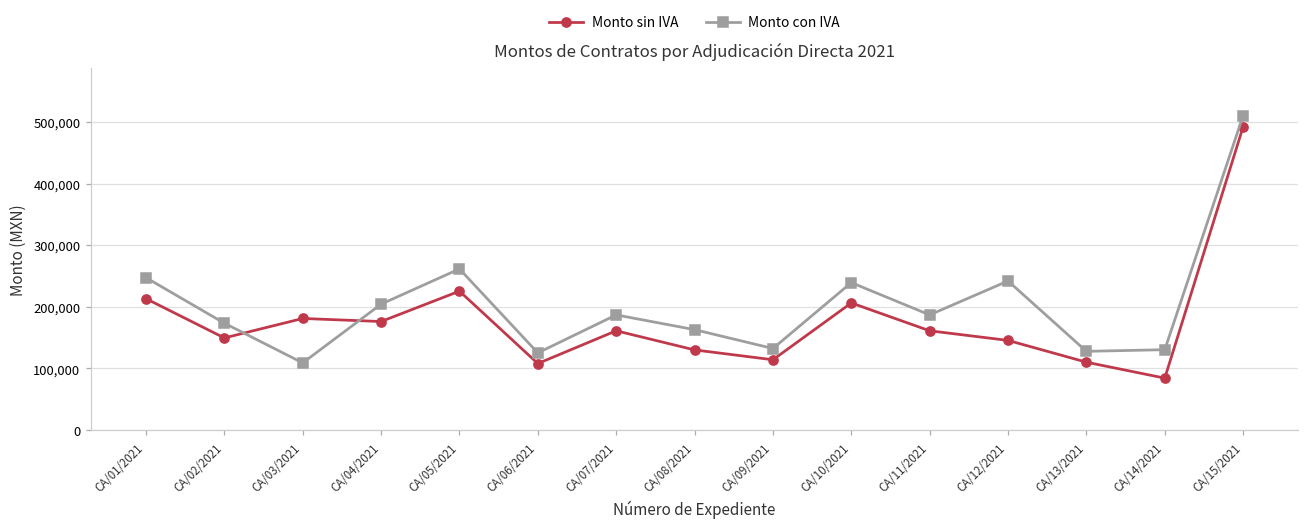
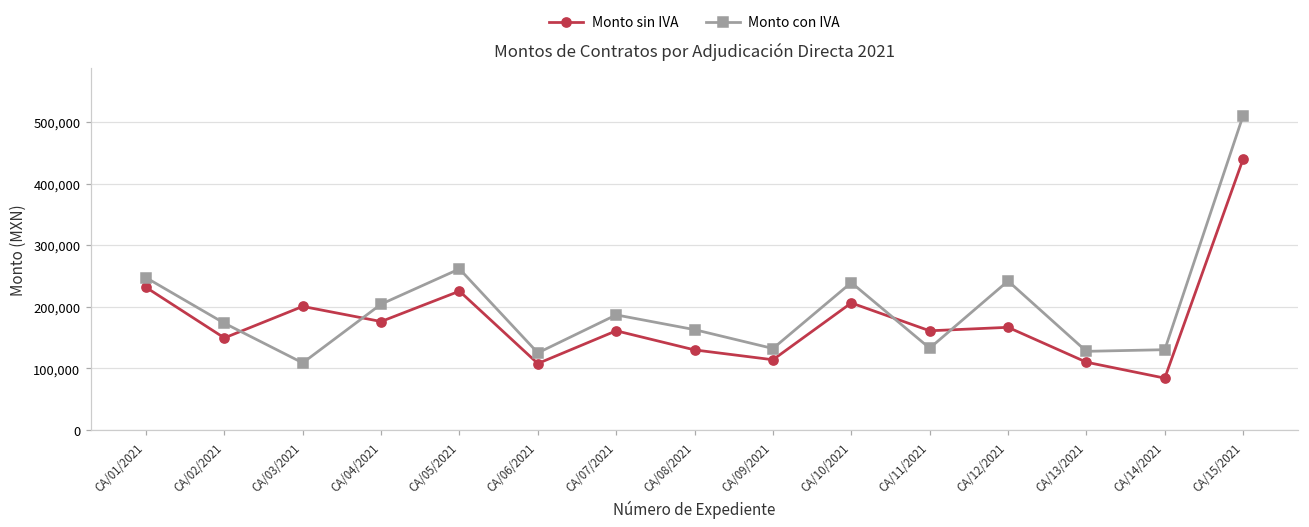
Monto sin IVA, CA/01/2021: 210,000 -> 230,000
Monto sin IVA, CA/03/2021: 180,000 -> 200,000
Monto con IVA, CA/11/2021: 190,000 -> 130,000
Monto sin IVA, CA/12/2021: 150,000 -> 170,000
Monto sin IVA, CA/15/2021: 490,000 -> 440,000
